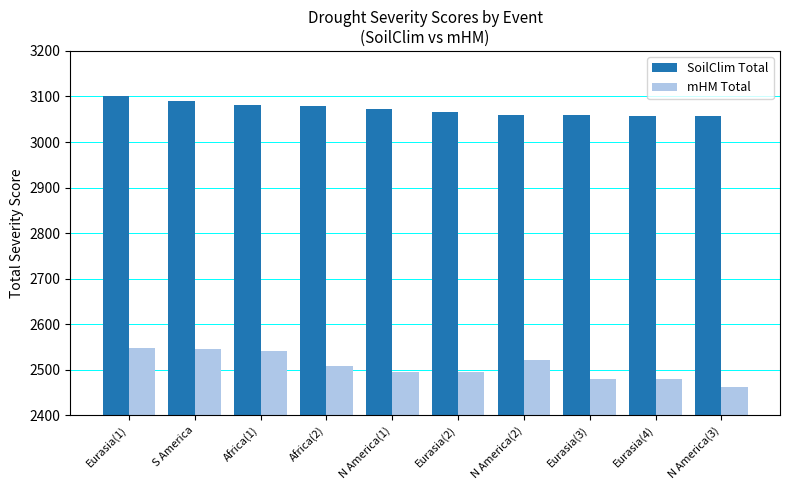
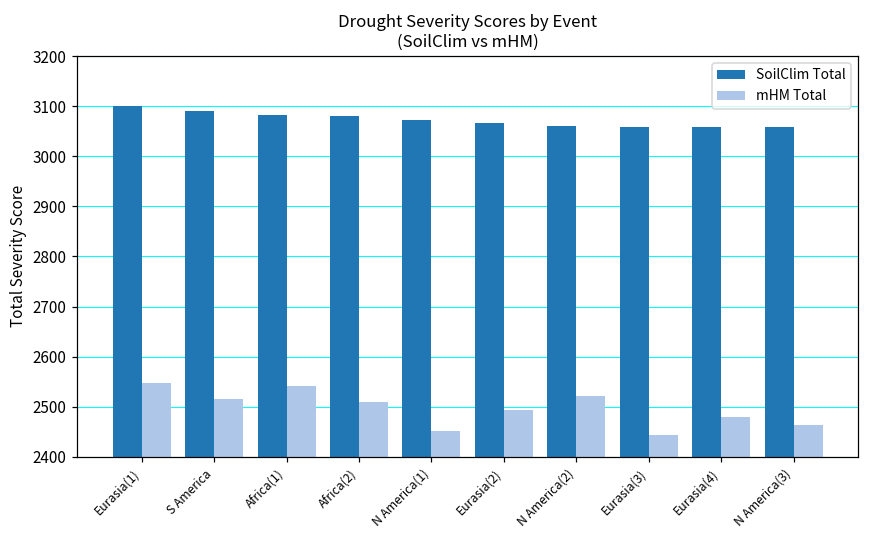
mHM Total, S America: 2550 -> 2520
mHM Total, N America(1): 2500 -> 2450
mHM Total, Eurasia(3): 2480 -> 2440
